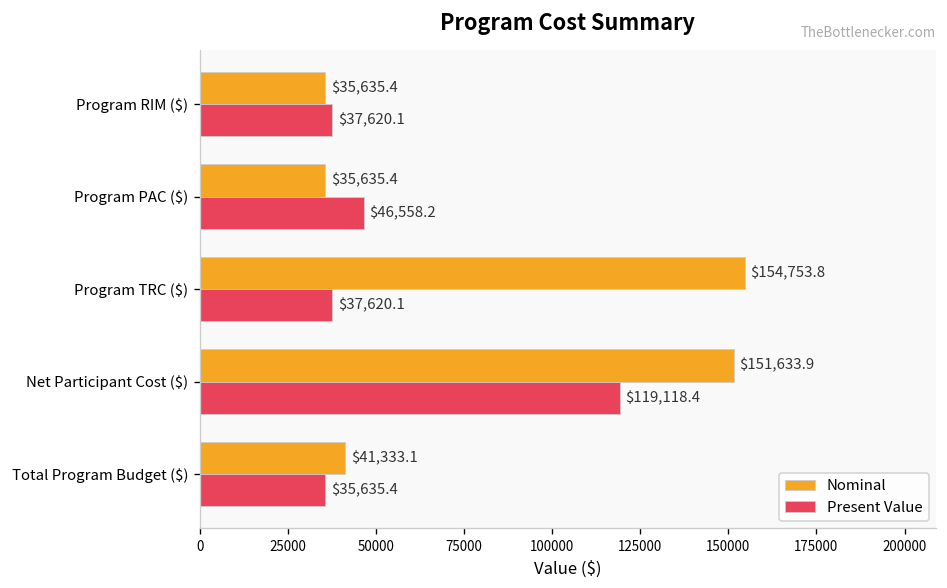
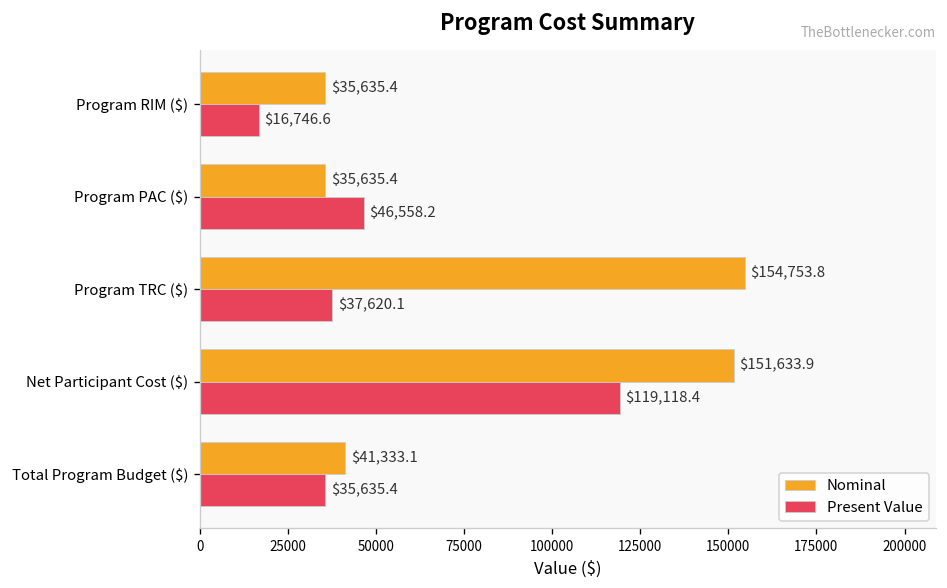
Present Value, Program RIM ($): $37,620.1 -> $16,746.6
